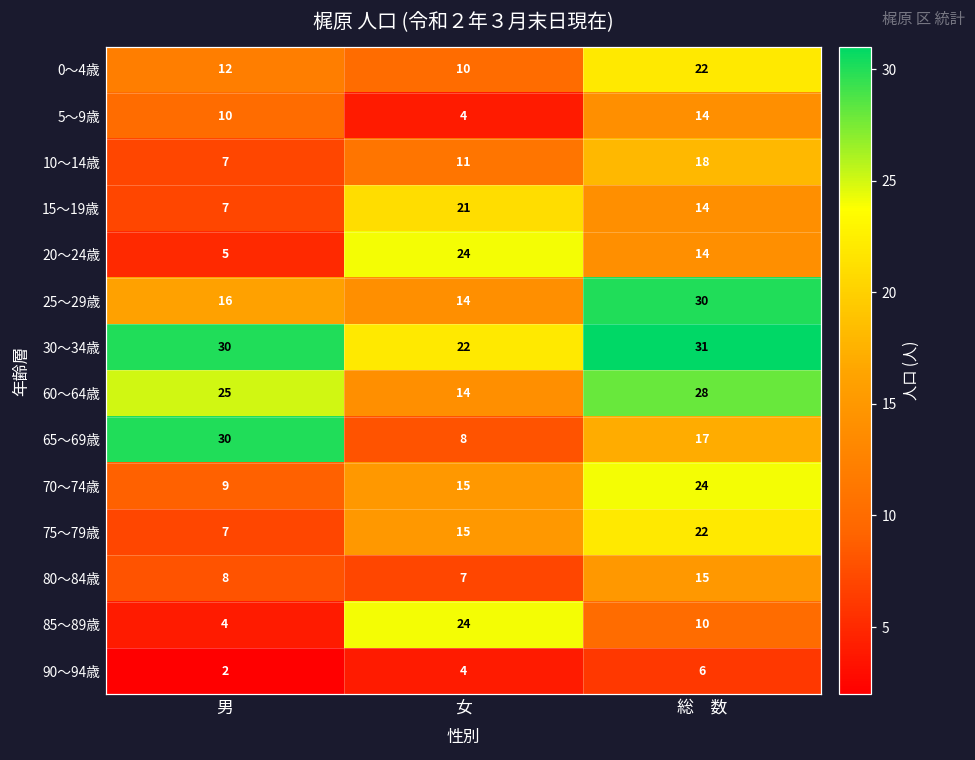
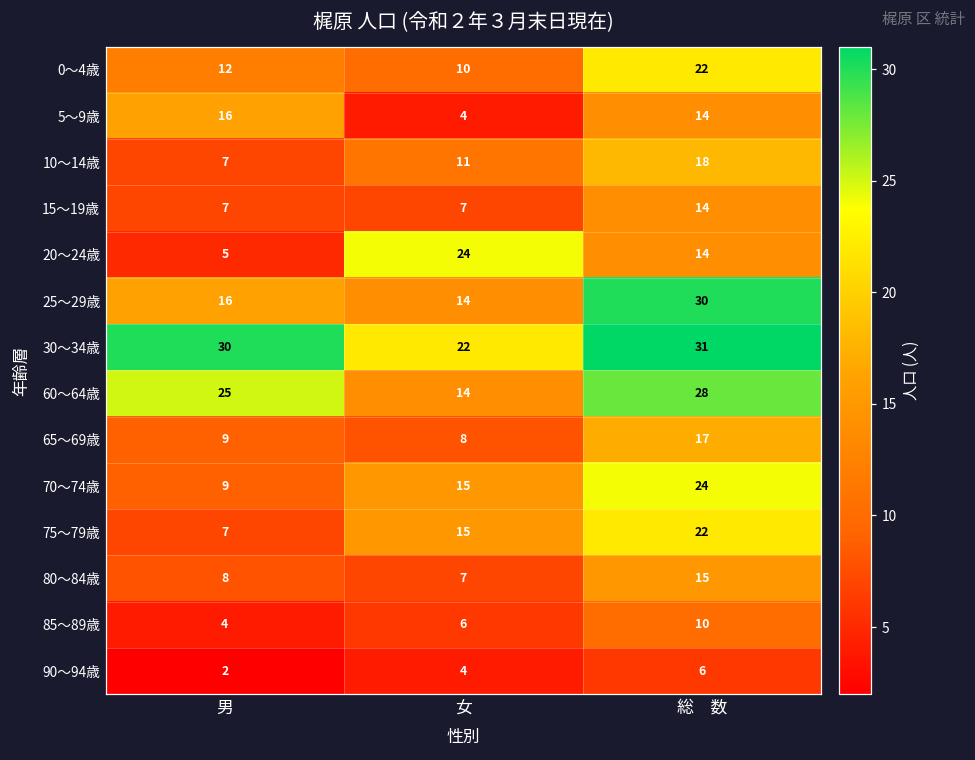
5～9歳, 男: 10 -> 16
15～19歳, 女: 21 -> 7
65～69歳, 男: 30 -> 9
85～89歳, 女: 24 -> 6
